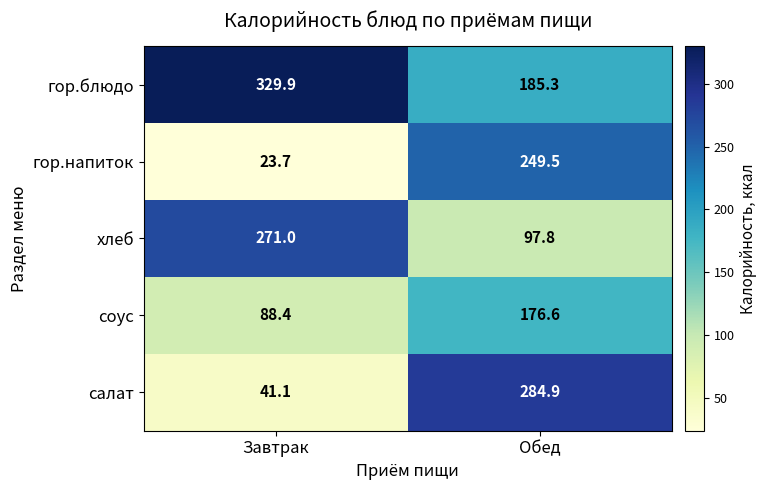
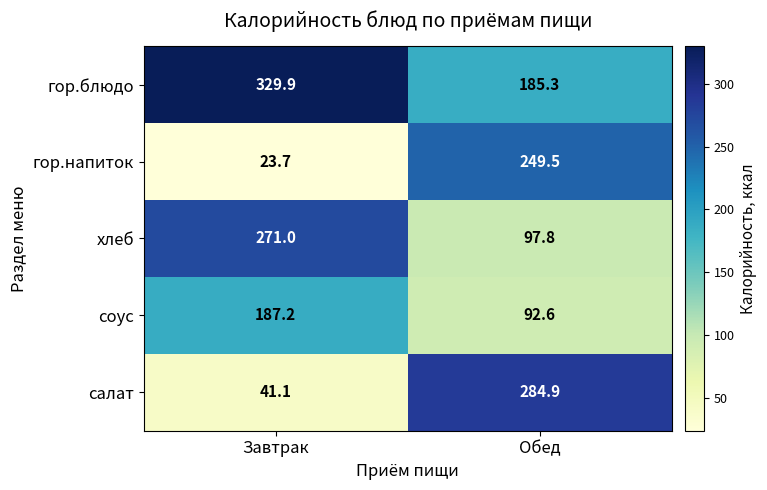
соус, Завтрак: 88.4 -> 187.2
соус, Обед: 176.6 -> 92.6
